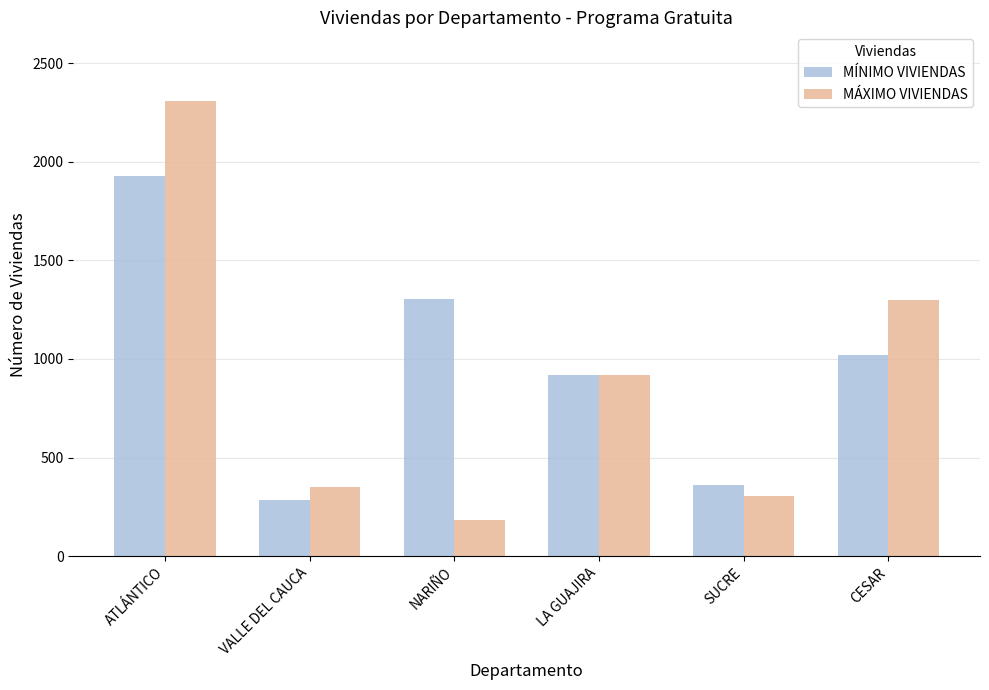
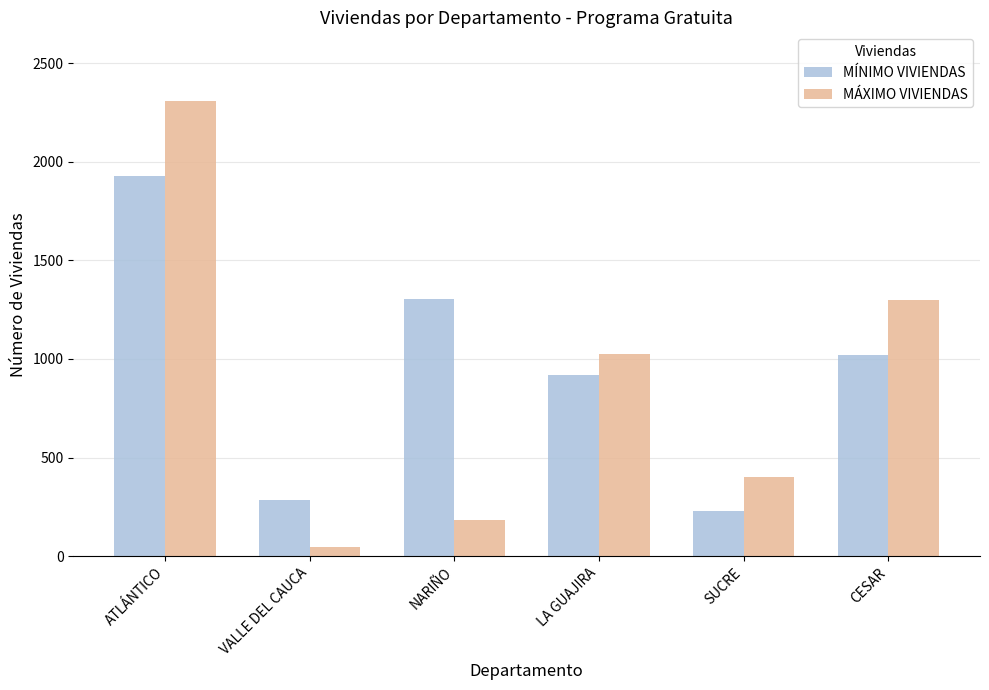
MÁXIMO VIVIENDAS, VALLE DEL CAUCA: 350 -> 50
MÁXIMO VIVIENDAS, LA GUAJIRA: 920 -> 1020
MÍNIMO VIVIENDAS, SUCRE: 360 -> 230
MÁXIMO VIVIENDAS, SUCRE: 310 -> 400
